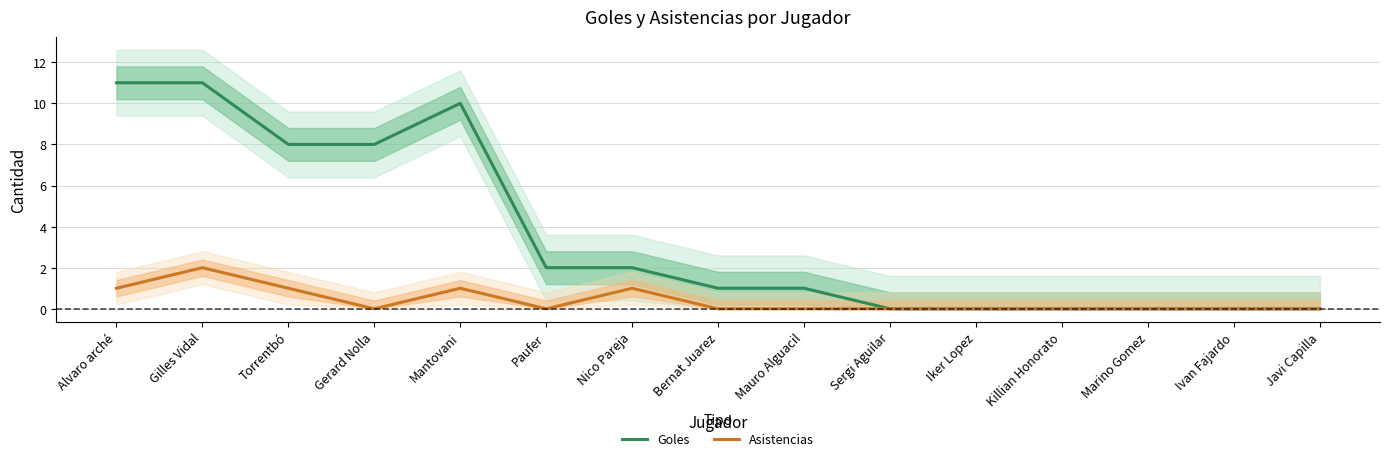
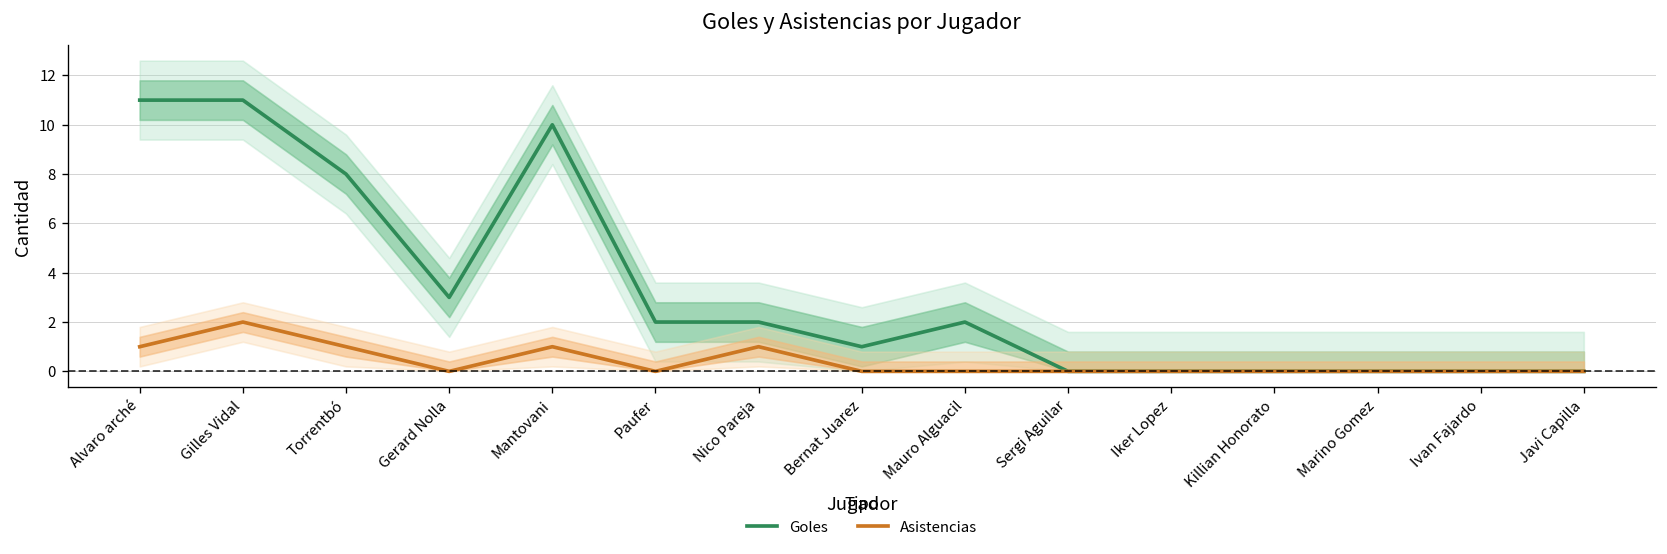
Goles, Gerard Nolla: 8 -> 3
Goles, Mauro Alguacil: 1 -> 2
